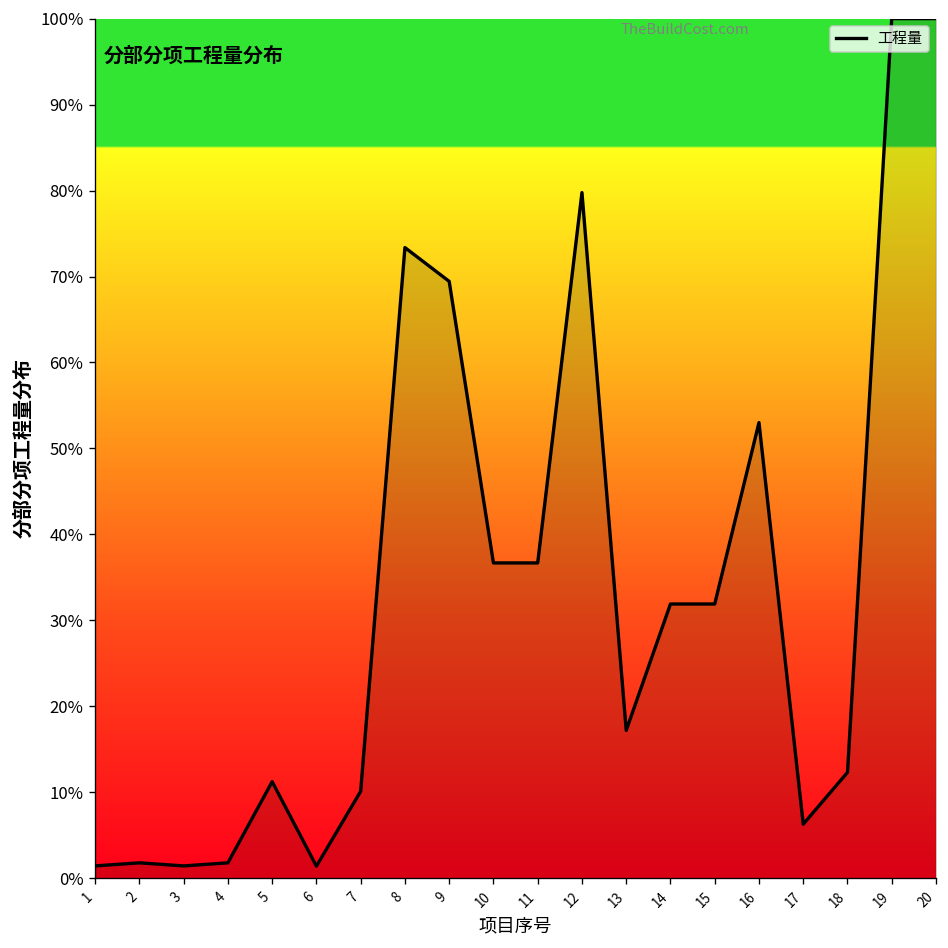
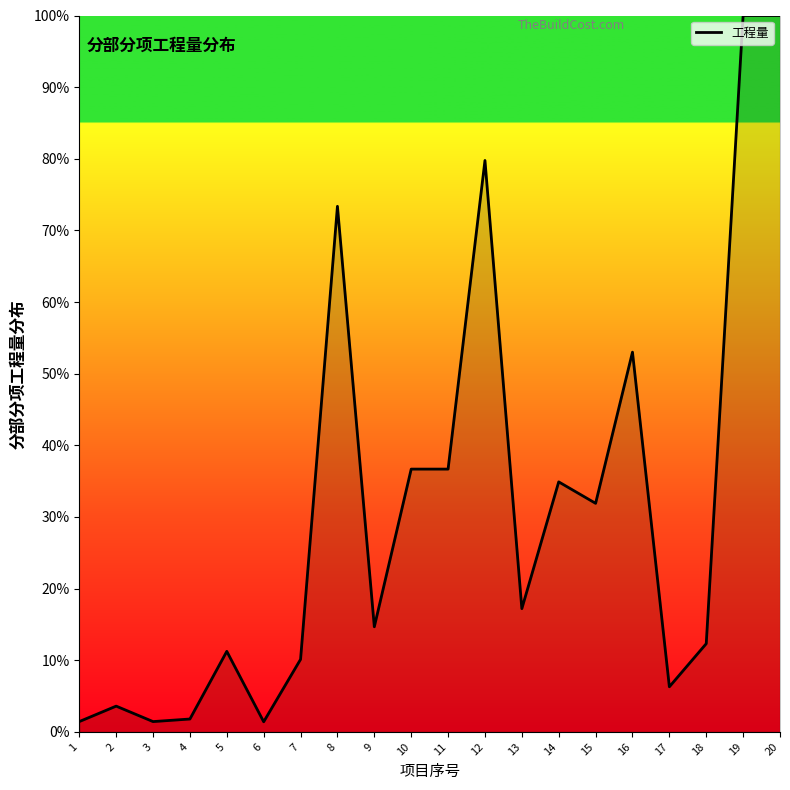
2: 2% -> 4%
9: 69% -> 15%
14: 32% -> 35%
